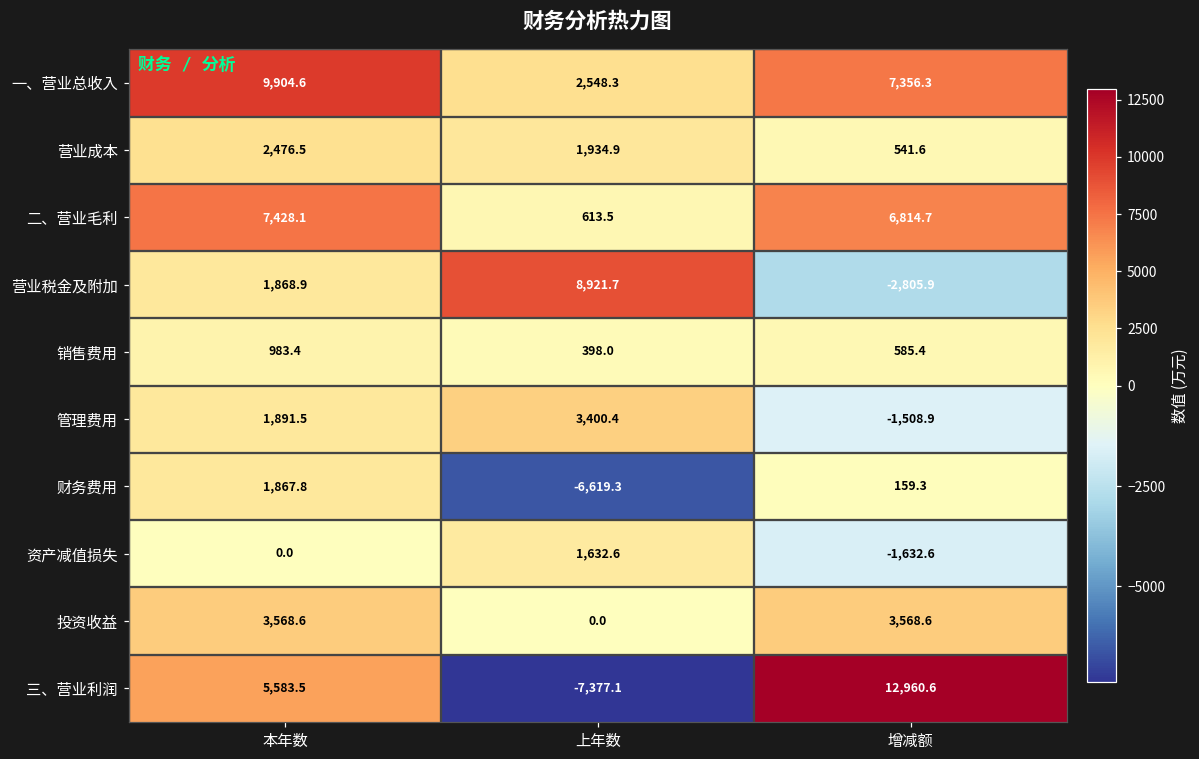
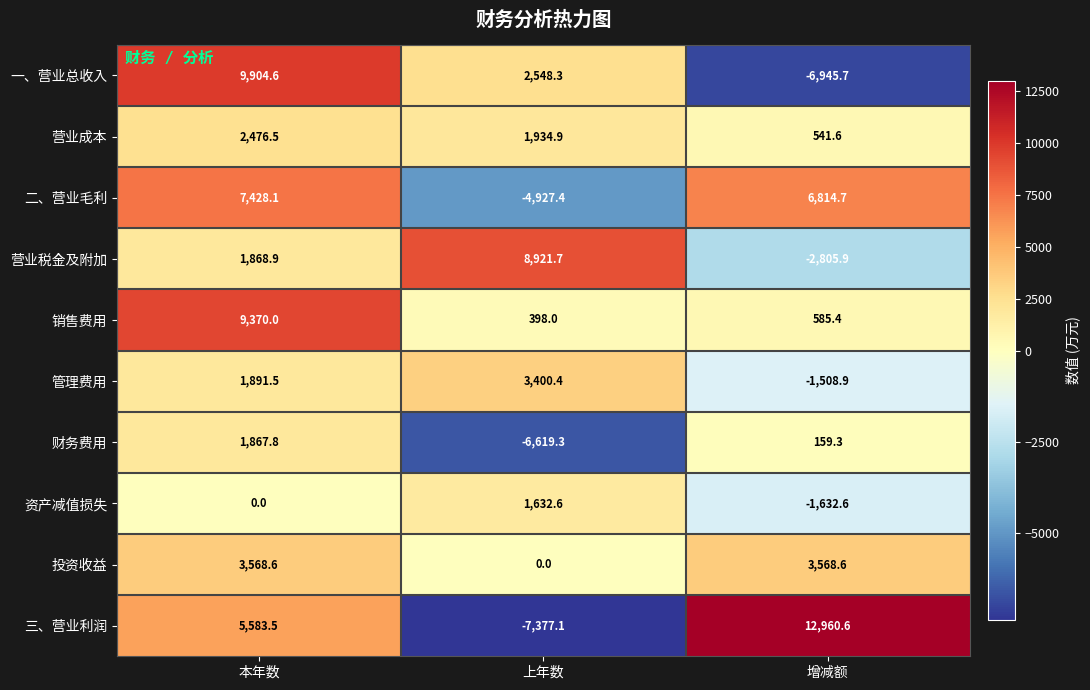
一、营业总收入, 增减额: 7,356.3 -> -6,945.7
二、营业毛利, 上年数: 613.5 -> -4,927.4
销售费用, 本年数: 983.4 -> 9,370.0
